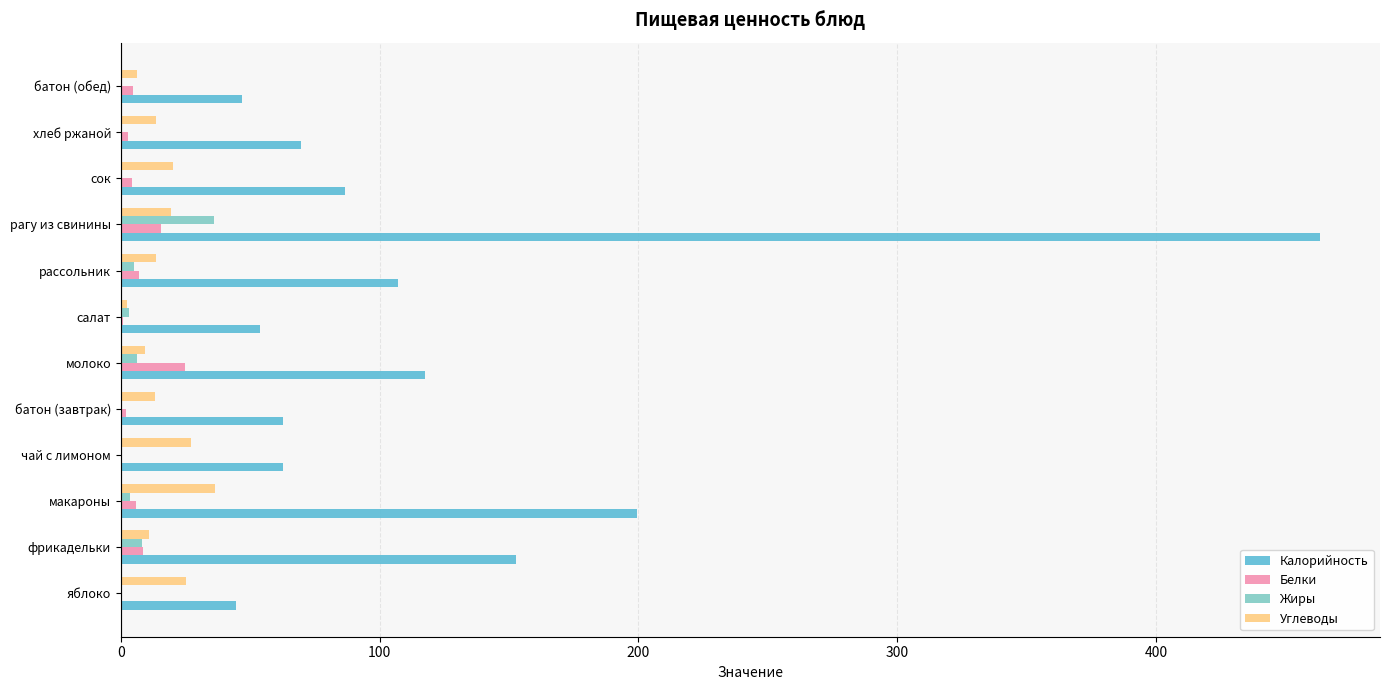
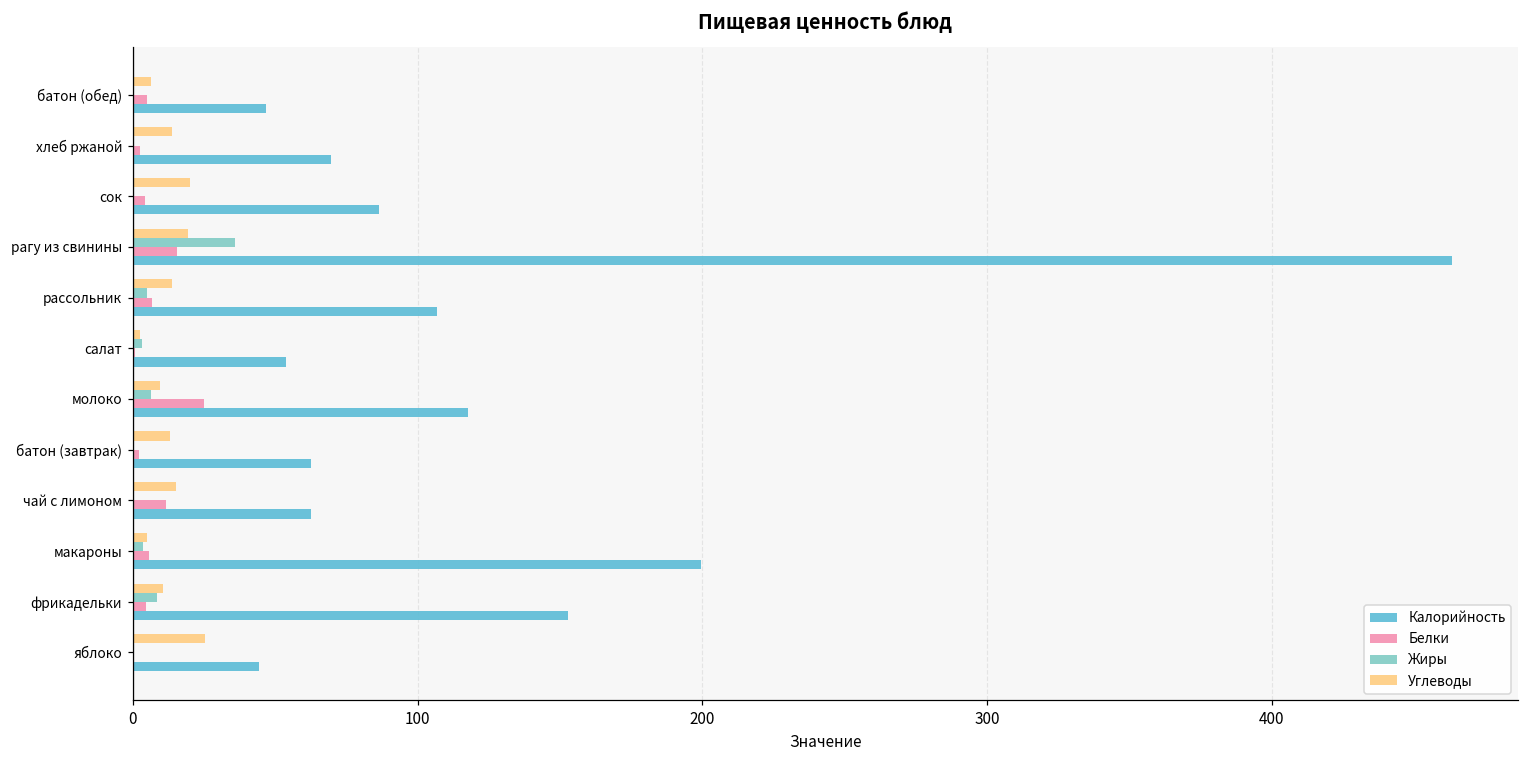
Углеводы, чай с лимоном: 27 -> 15
Белки, чай с лимоном: 0 -> 12
Углеводы, макароны: 36 -> 5
Белки, фрикадельки: 9 -> 5
